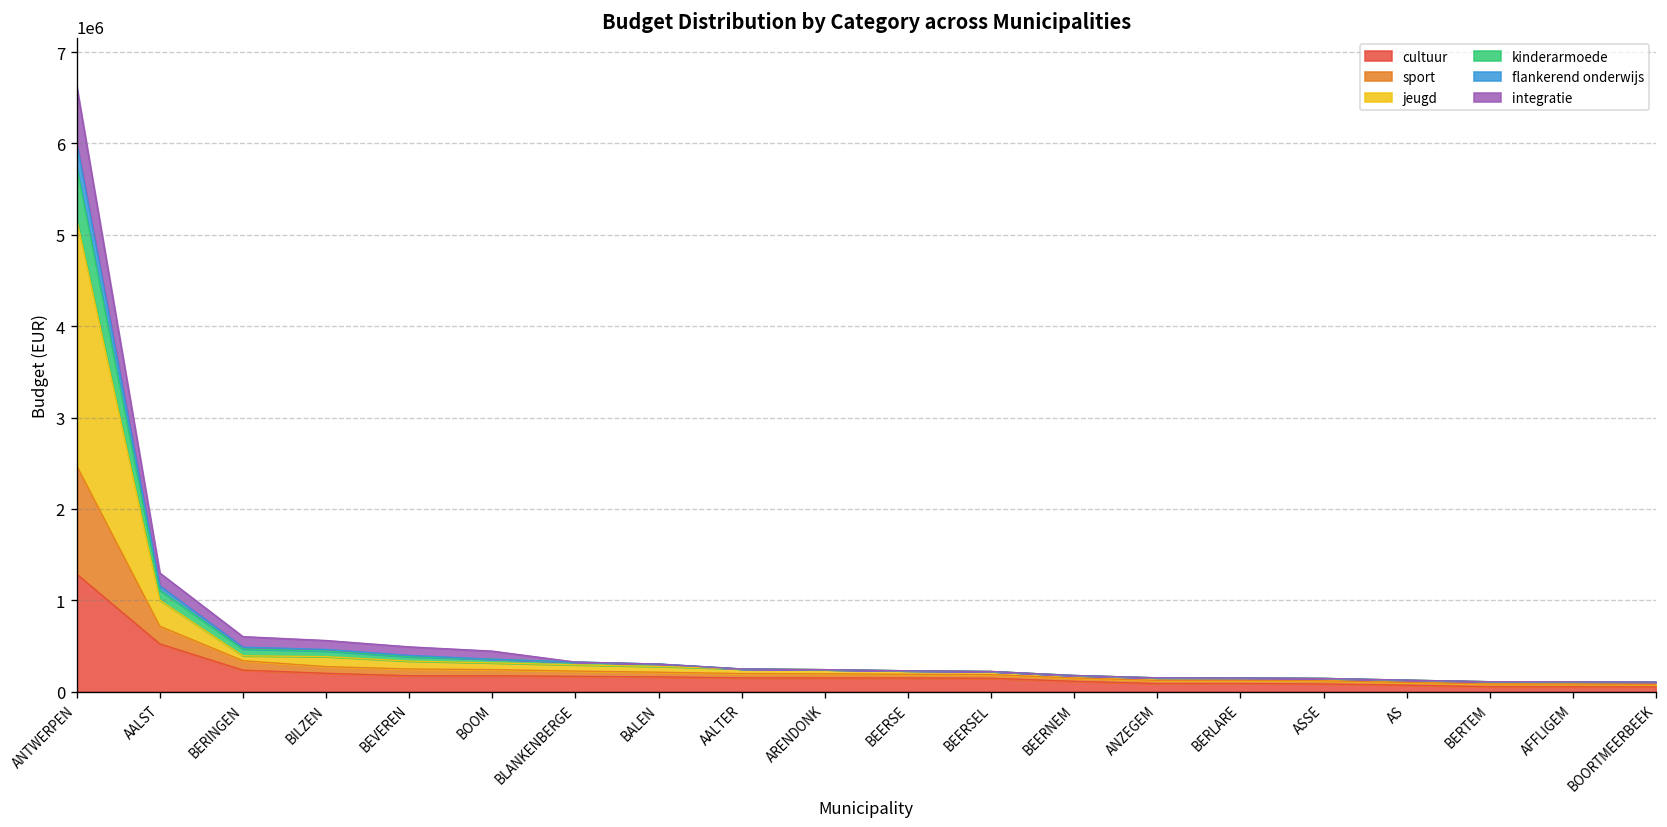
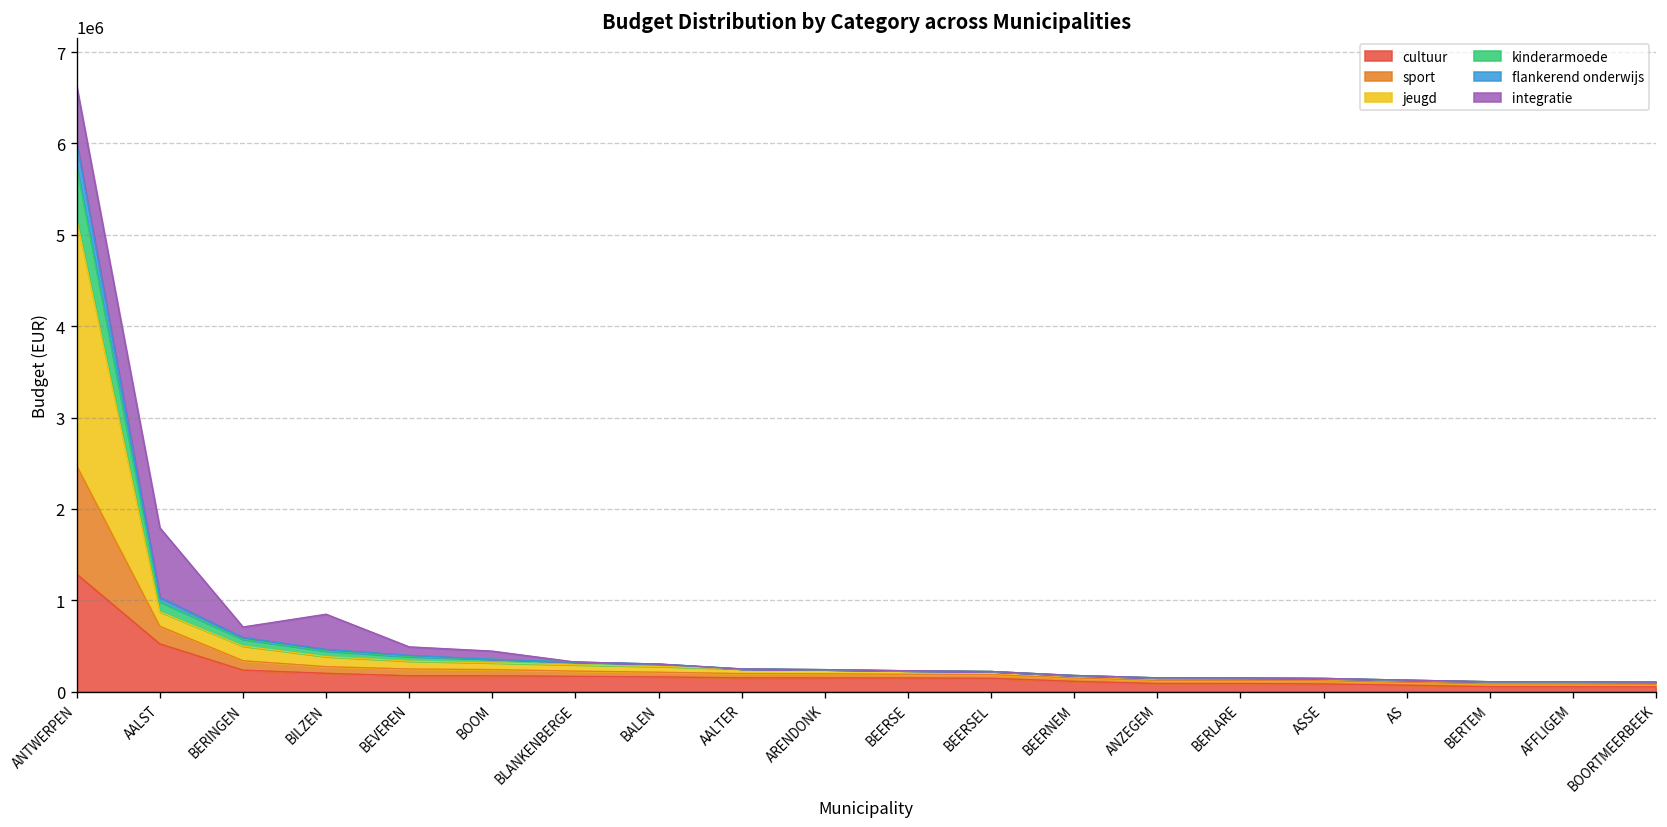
jeugd, AALST: 300000 -> 200000
integratie, AALST: 100000 -> 800000
jeugd, BERINGEN: 100000 -> 200000
integratie, BILZEN: 100000 -> 400000
